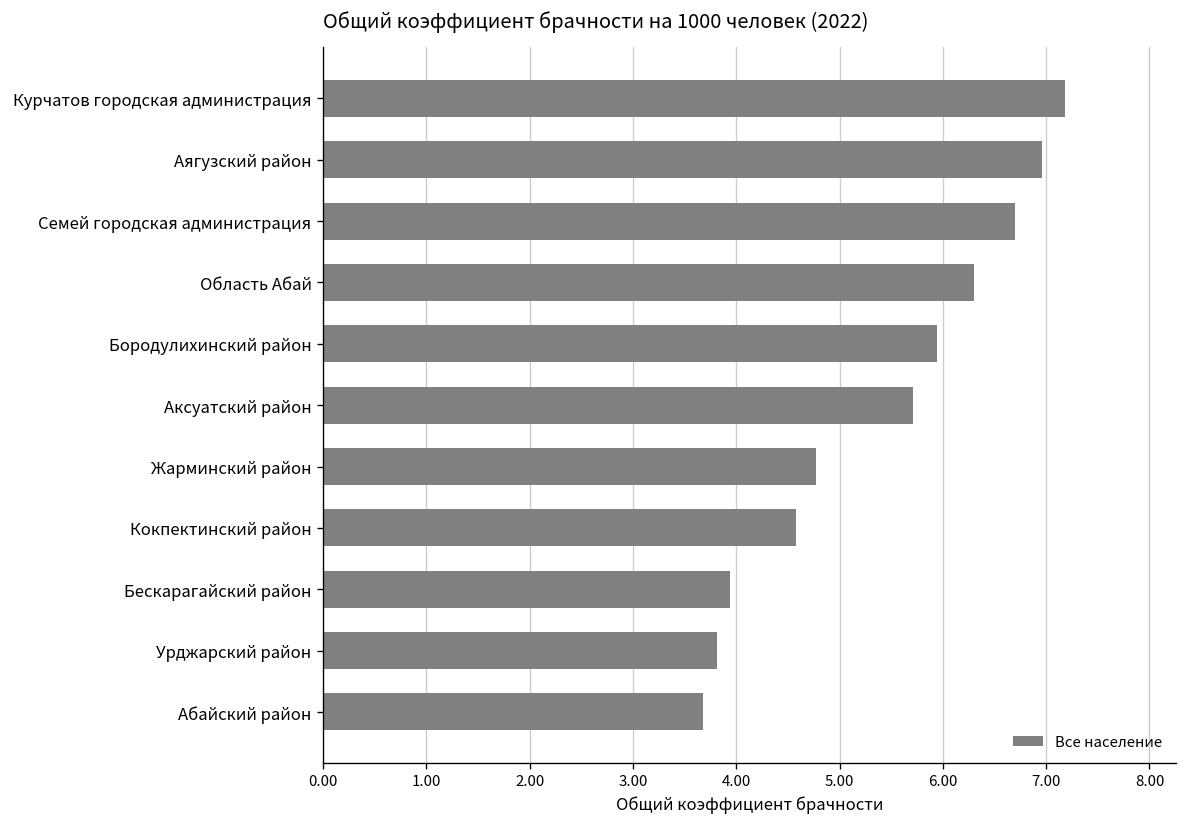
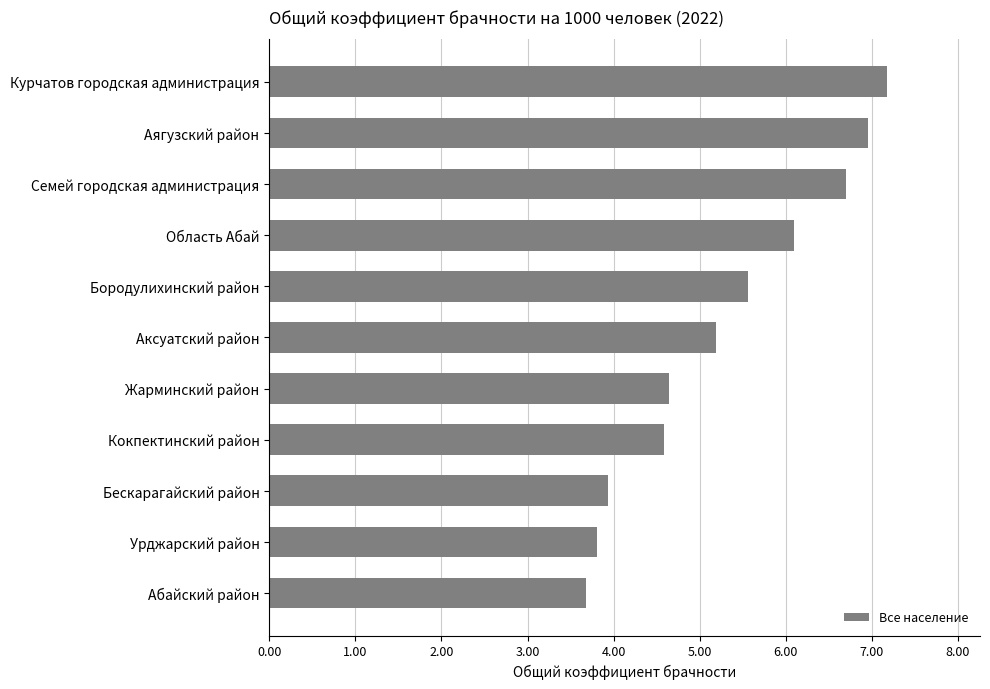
Область Абай: 6.3 -> 6.1
Бородулихинский район: 5.9 -> 5.6
Аксуатский район: 5.7 -> 5.2
Жарминский район: 4.8 -> 4.6
